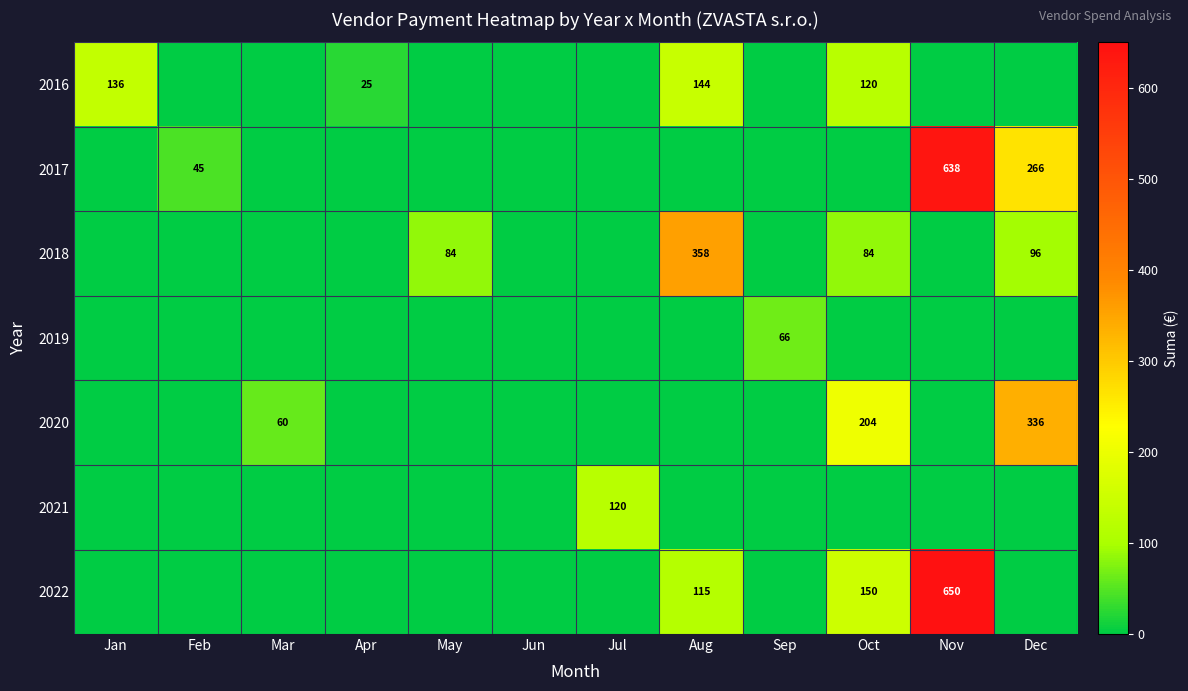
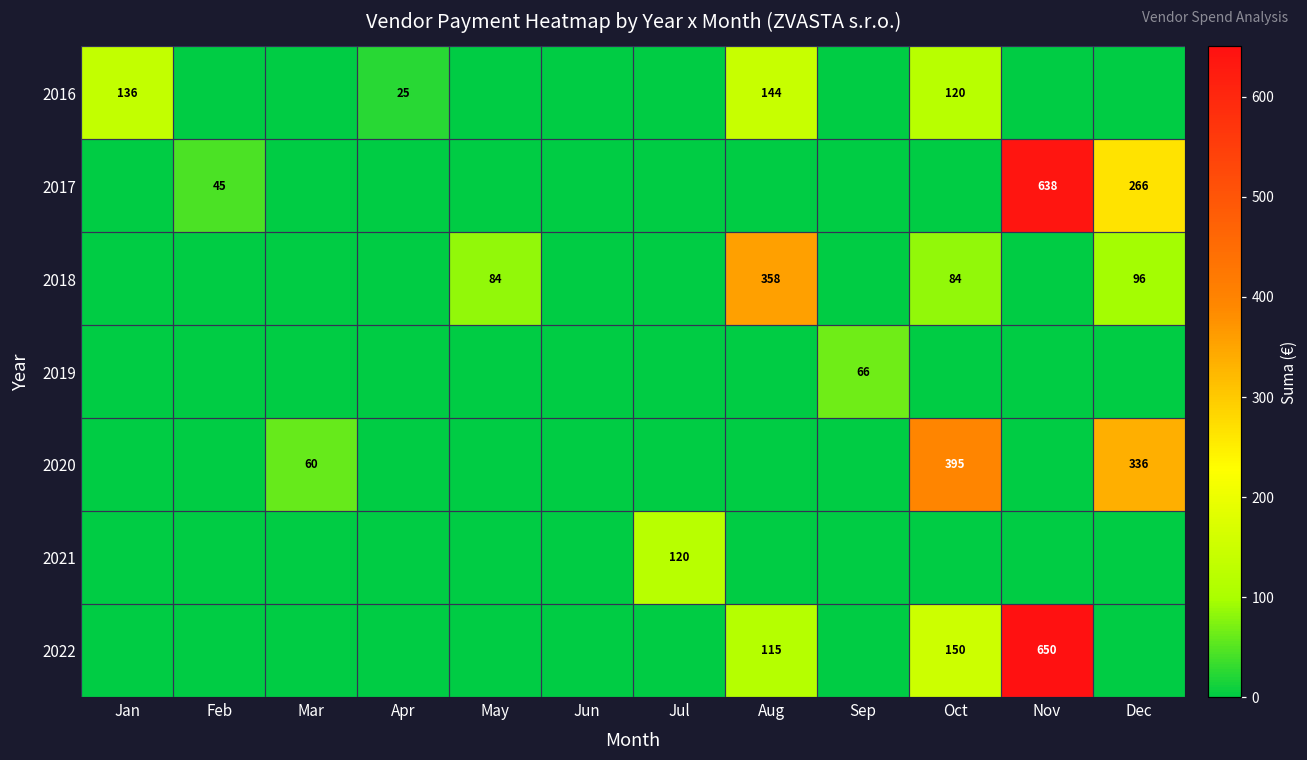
2020, Oct: 204 -> 395
